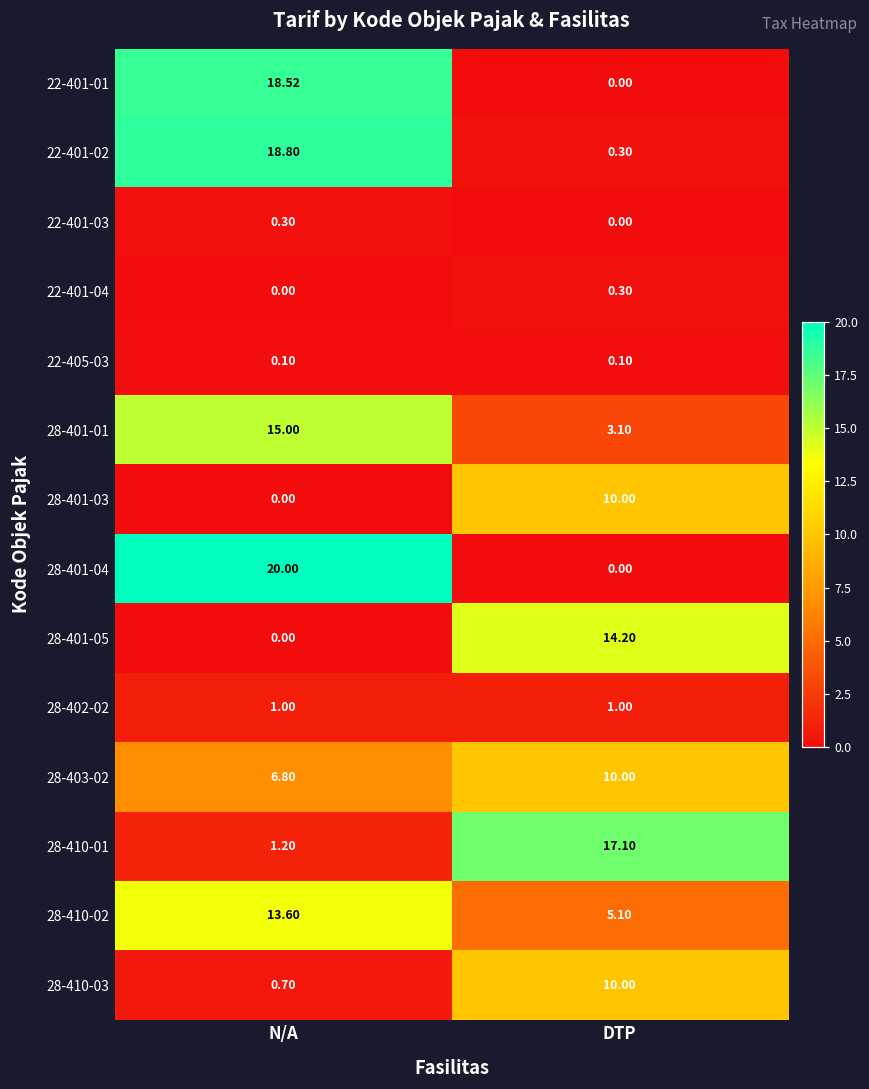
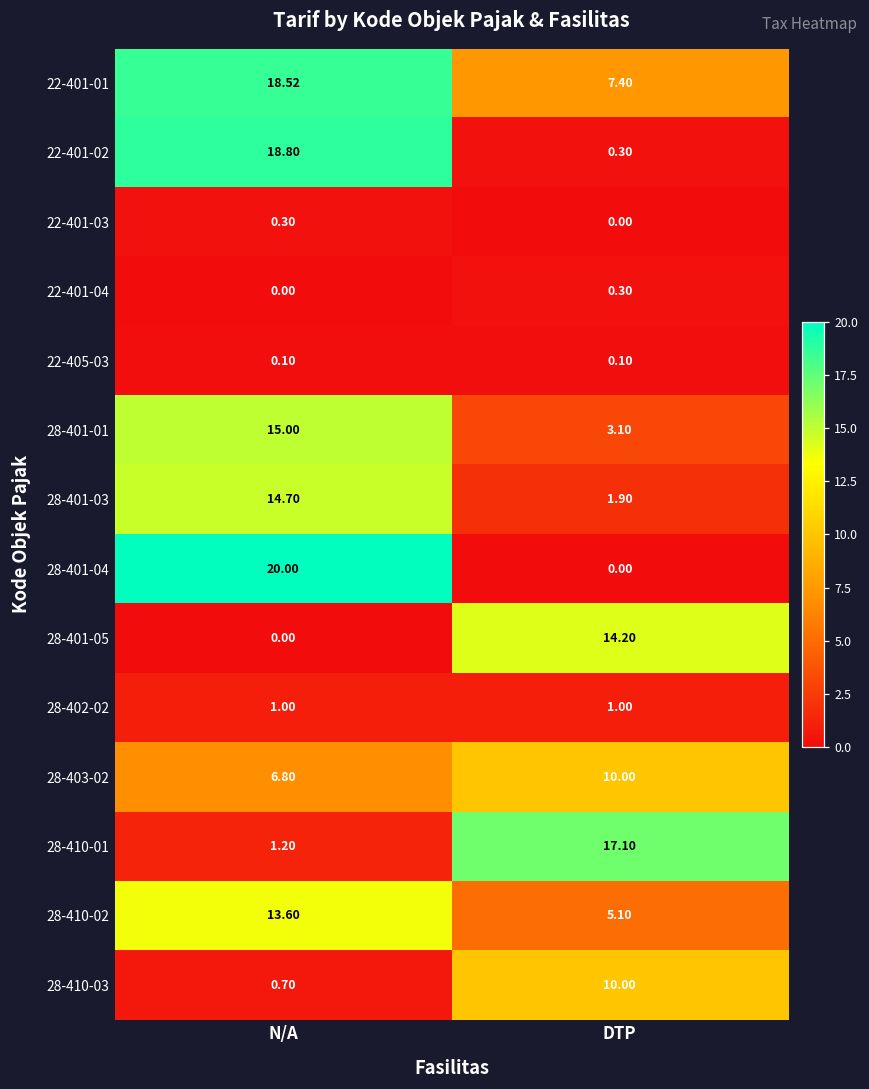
22-401-01, DTP: 0.00 -> 7.40
28-401-03, N/A: 0.00 -> 14.70
28-401-03, DTP: 10.00 -> 1.90
